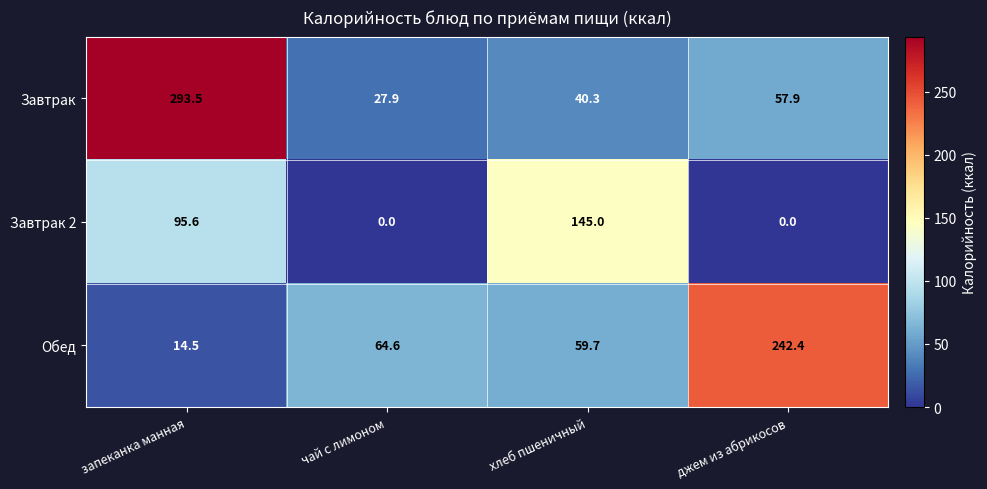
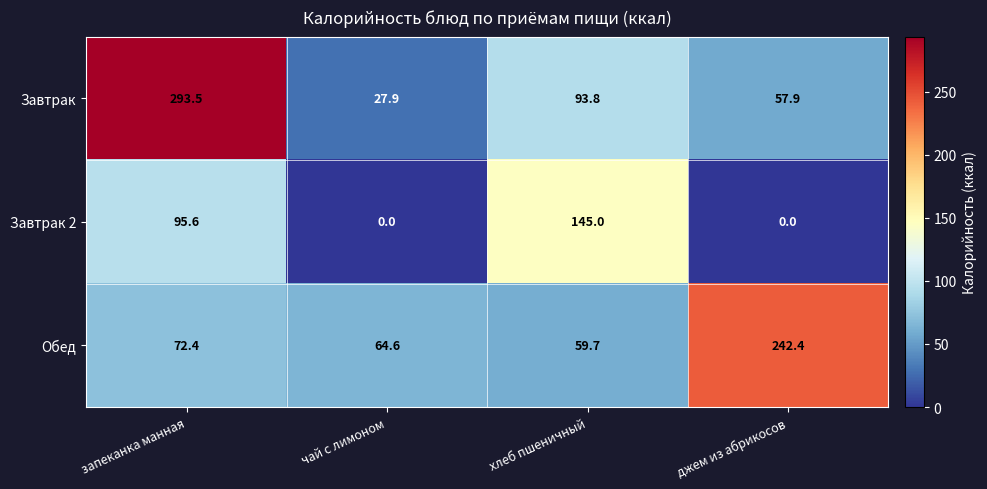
Завтрак, хлеб пшеничный: 40.3 -> 93.8
Обед, запеканка манная: 14.5 -> 72.4
